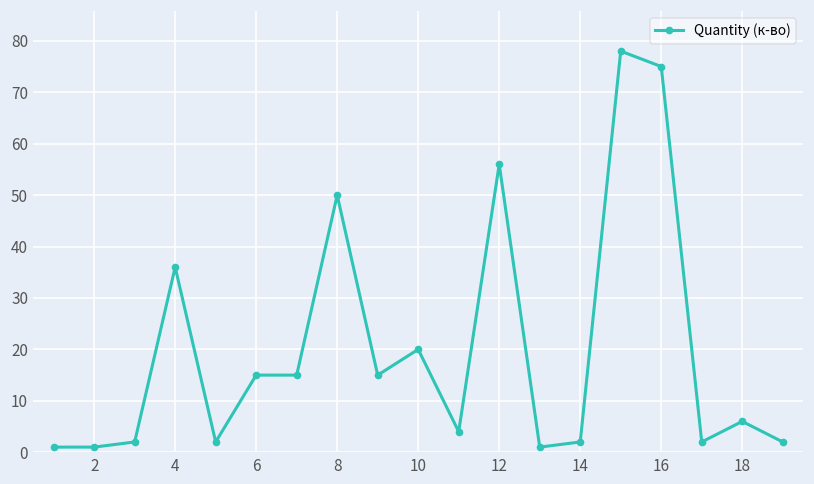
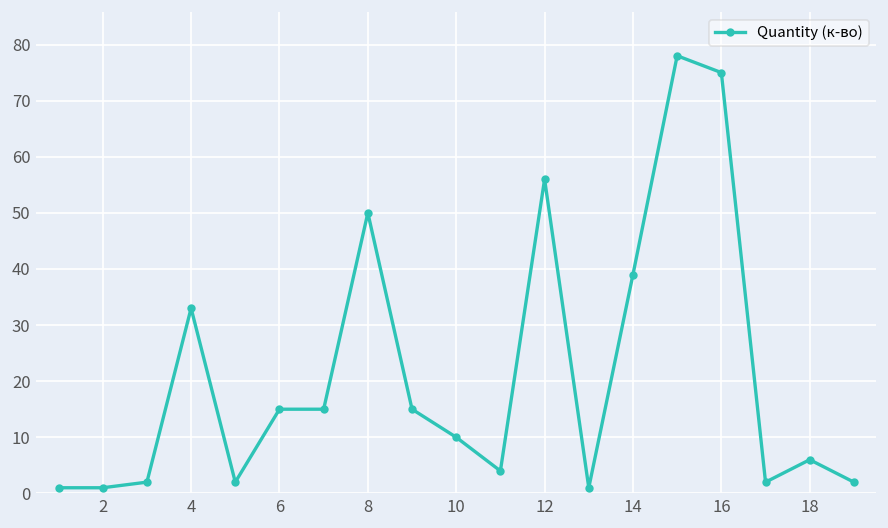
4: 36 -> 33
10: 20 -> 10
14: 2 -> 39
